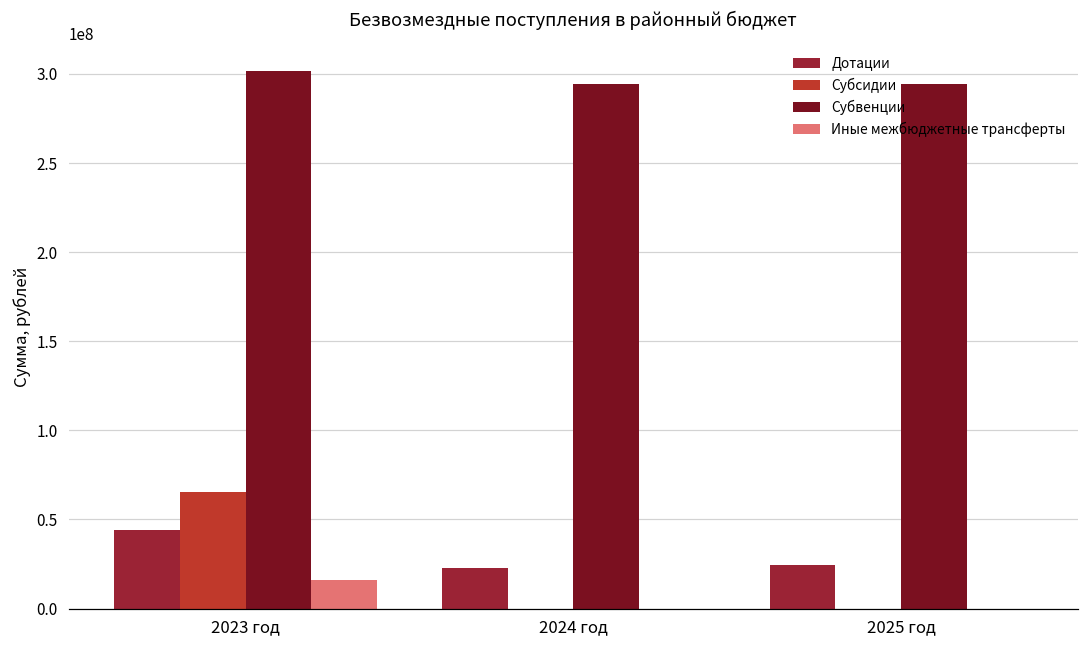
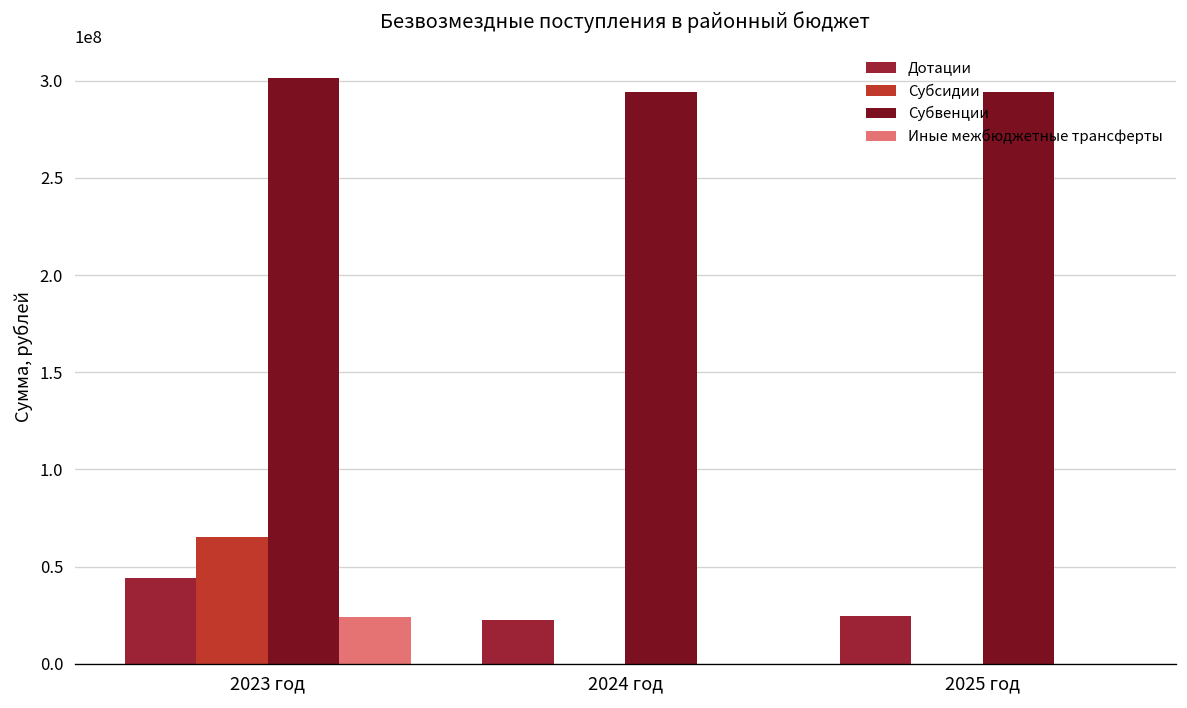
Иные межбюджетные трансферты, 2023 год: 16000000 -> 24000000
